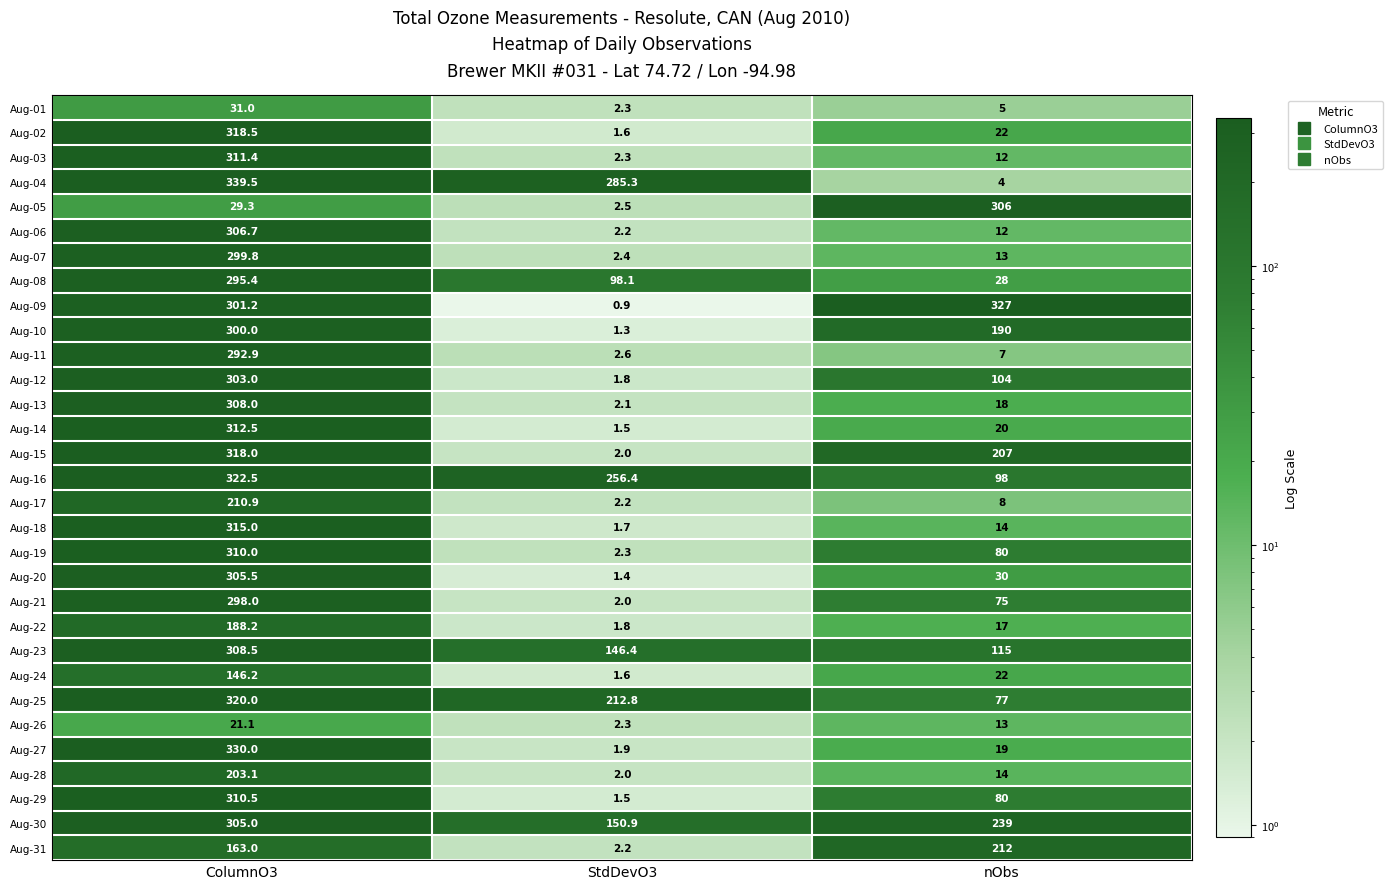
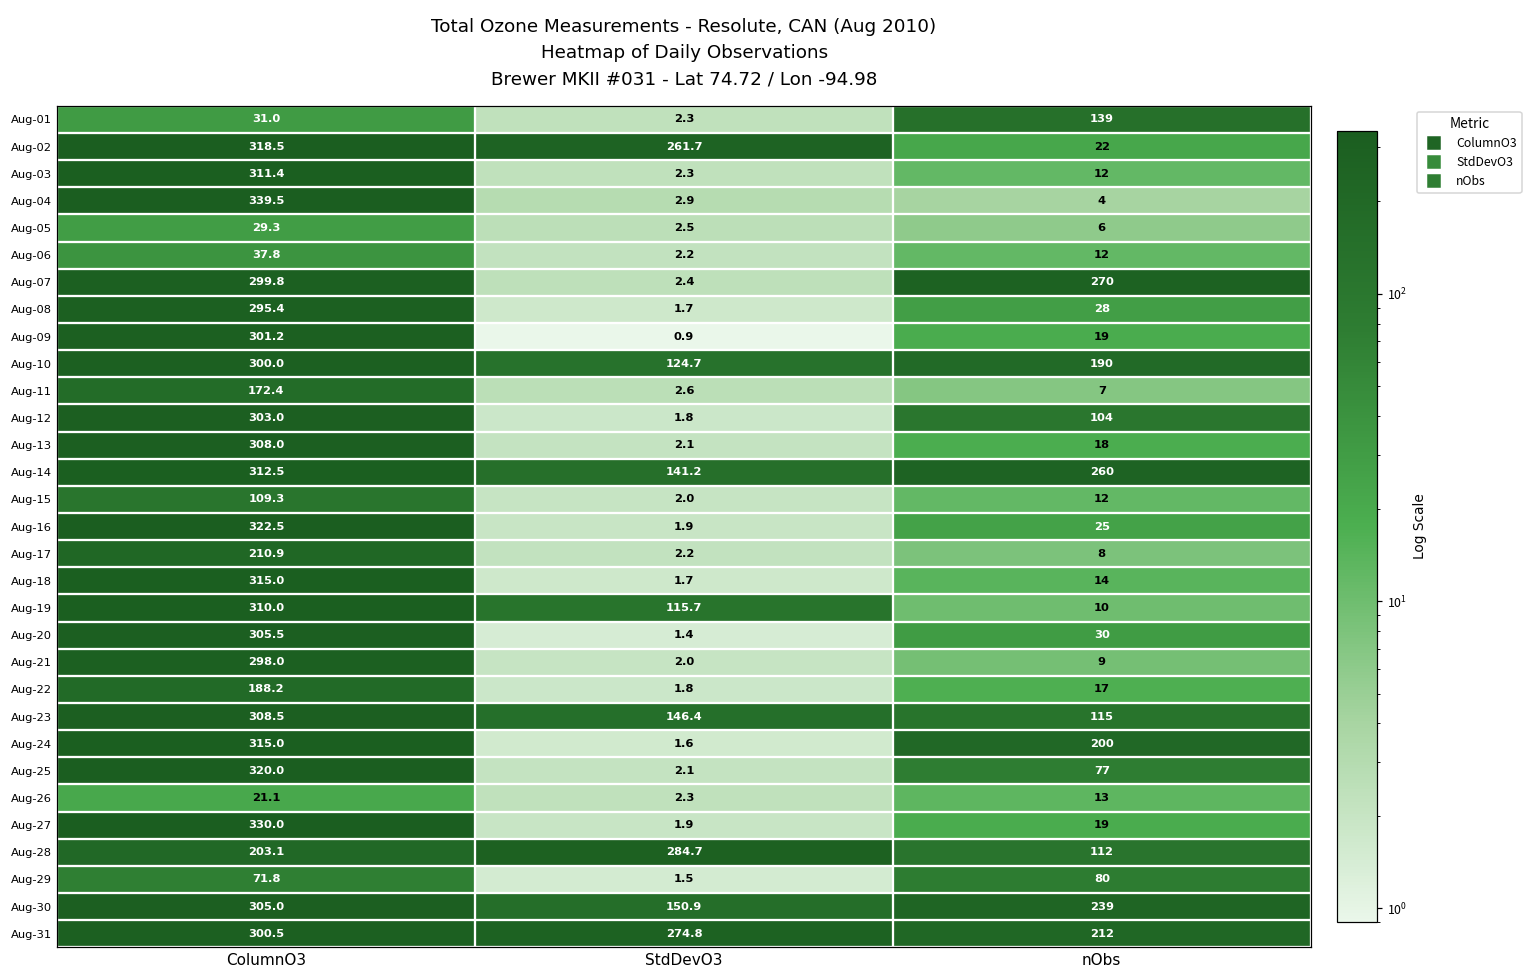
Aug-01, nObs: 5 -> 139
Aug-02, StdDevO3: 1.6 -> 261.7
Aug-04, StdDevO3: 285.3 -> 2.9
Aug-05, nObs: 306 -> 6
Aug-06, ColumnO3: 306.7 -> 37.8
Aug-07, nObs: 13 -> 270
Aug-08, StdDevO3: 98.1 -> 1.7
Aug-09, nObs: 327 -> 19
Aug-10, StdDevO3: 1.3 -> 124.7
Aug-11, ColumnO3: 292.9 -> 172.4
Aug-14, StdDevO3: 1.5 -> 141.2
Aug-14, nObs: 20 -> 260
Aug-15, ColumnO3: 318.0 -> 109.3
Aug-15, nObs: 207 -> 12
Aug-16, StdDevO3: 256.4 -> 1.9
Aug-16, nObs: 98 -> 25
Aug-19, StdDevO3: 2.3 -> 115.7
Aug-19, nObs: 80 -> 10
Aug-21, nObs: 75 -> 9
Aug-24, ColumnO3: 146.2 -> 315.0
Aug-24, nObs: 22 -> 200
Aug-25, StdDevO3: 212.8 -> 2.1
Aug-28, StdDevO3: 2.0 -> 284.7
Aug-28, nObs: 14 -> 112
Aug-29, ColumnO3: 310.5 -> 71.8
Aug-31, ColumnO3: 163.0 -> 300.5
Aug-31, StdDevO3: 2.2 -> 274.8
